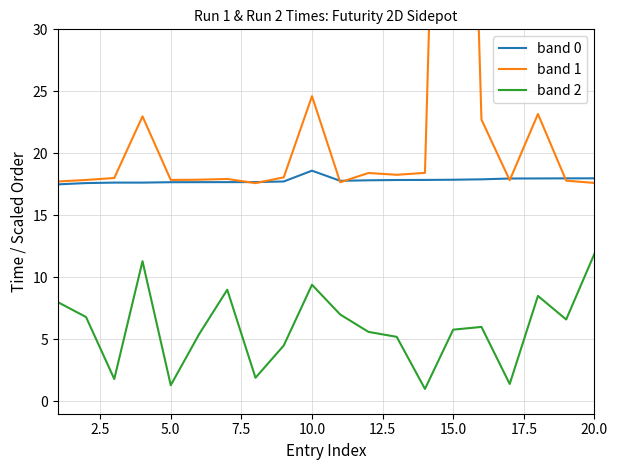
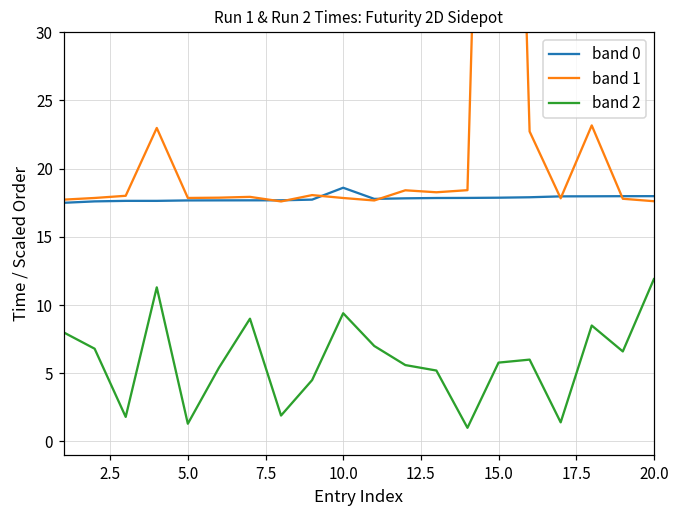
band 1, 10.0: 24.6 -> 17.8
